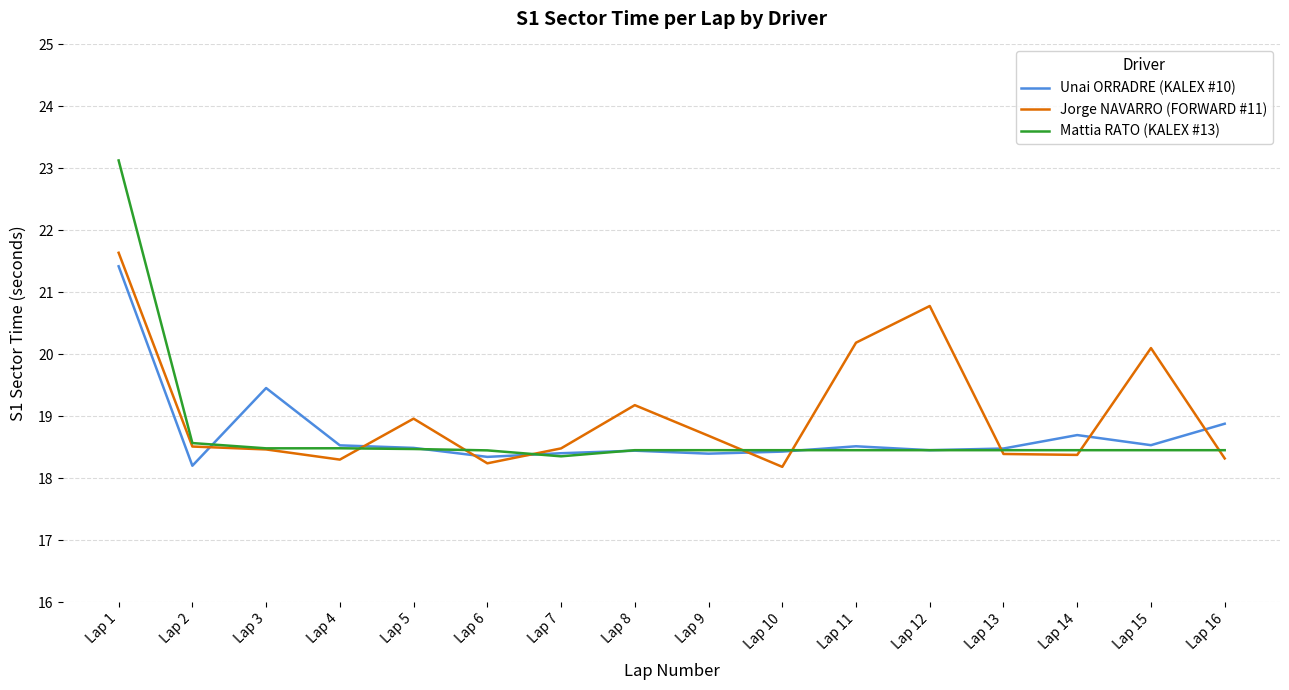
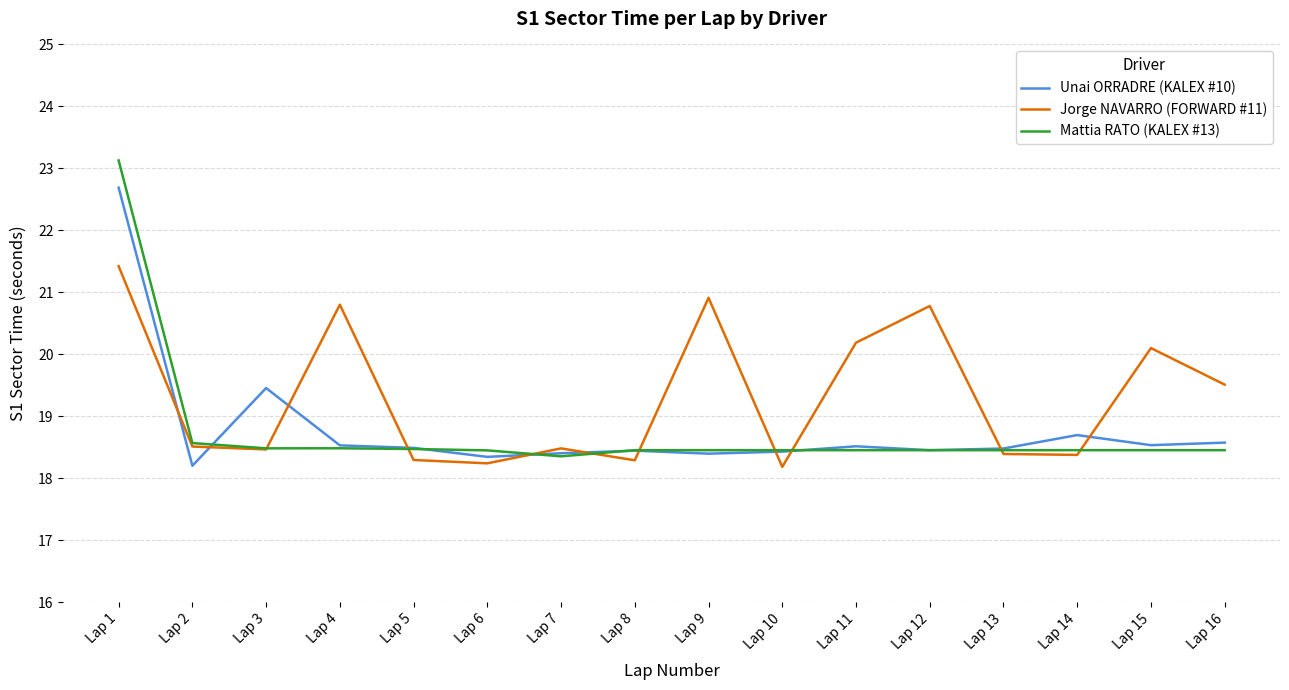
Unai ORRADRE (KALEX #10), Lap 1: 21.4 -> 22.7
Jorge NAVARRO (FORWARD #11), Lap 1: 21.6 -> 21.4
Jorge NAVARRO (FORWARD #11), Lap 4: 18.3 -> 20.8
Jorge NAVARRO (FORWARD #11), Lap 5: 19.0 -> 18.3
Jorge NAVARRO (FORWARD #11), Lap 8: 19.2 -> 18.3
Jorge NAVARRO (FORWARD #11), Lap 9: 18.7 -> 20.9
Unai ORRADRE (KALEX #10), Lap 16: 18.9 -> 18.6
Jorge NAVARRO (FORWARD #11), Lap 16: 18.3 -> 19.5
